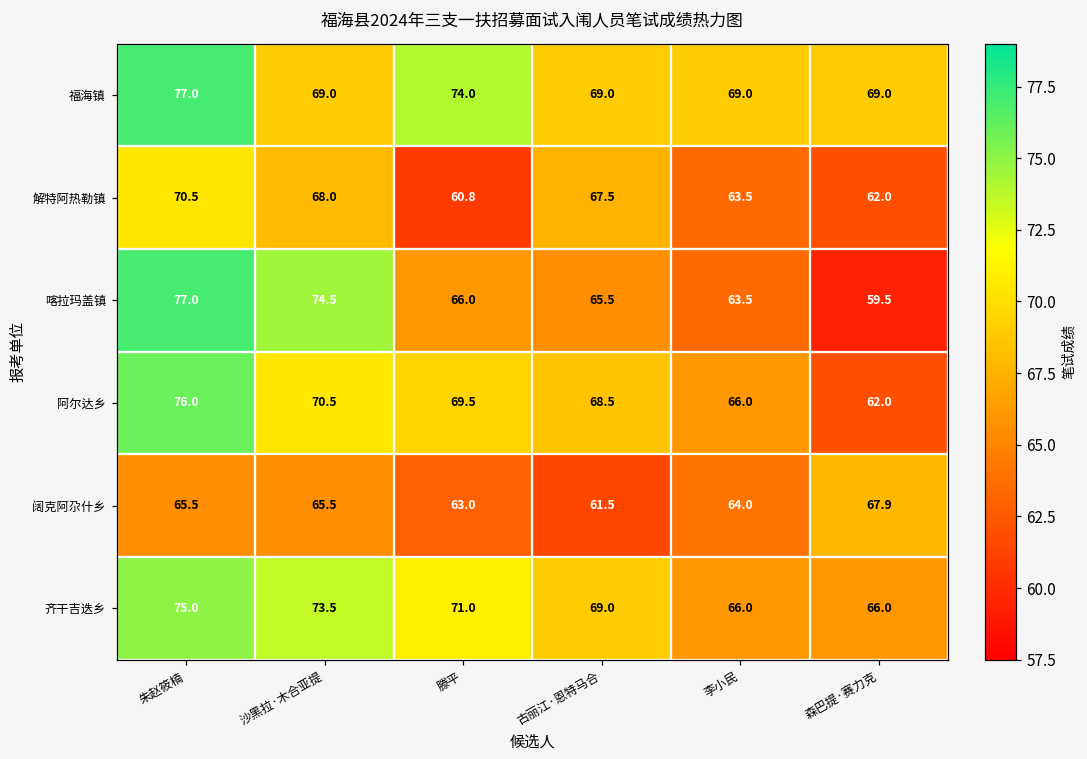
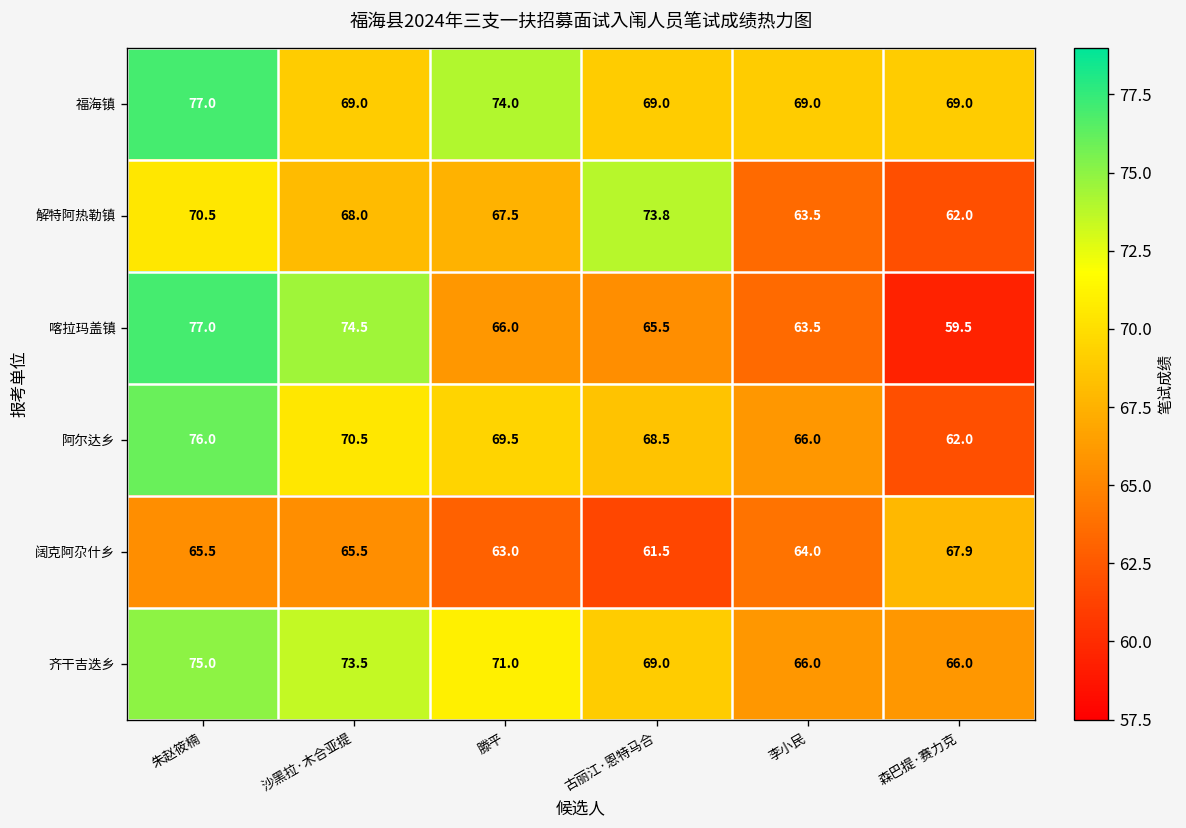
解特阿热勒镇, 滕平: 60.8 -> 67.5
解特阿热勒镇, 古丽江·恩特马合: 67.5 -> 73.8
